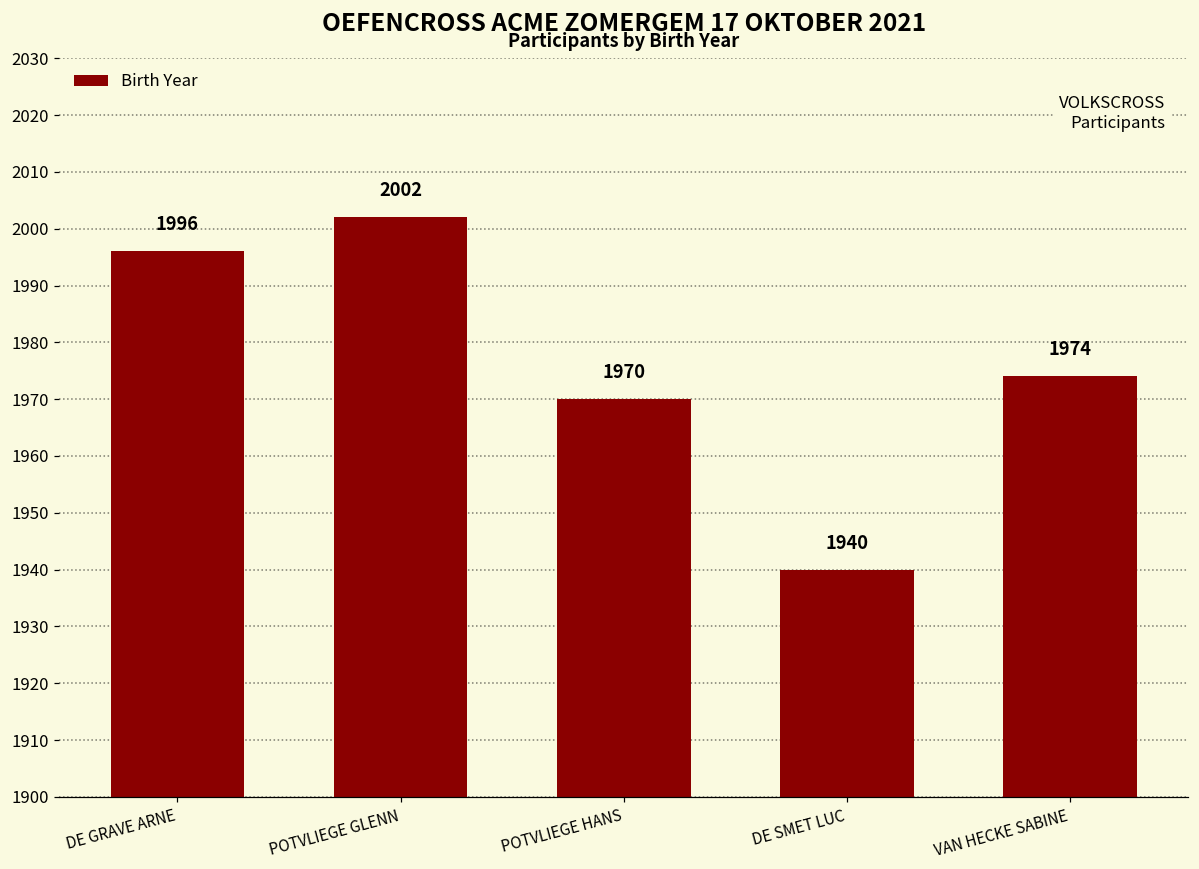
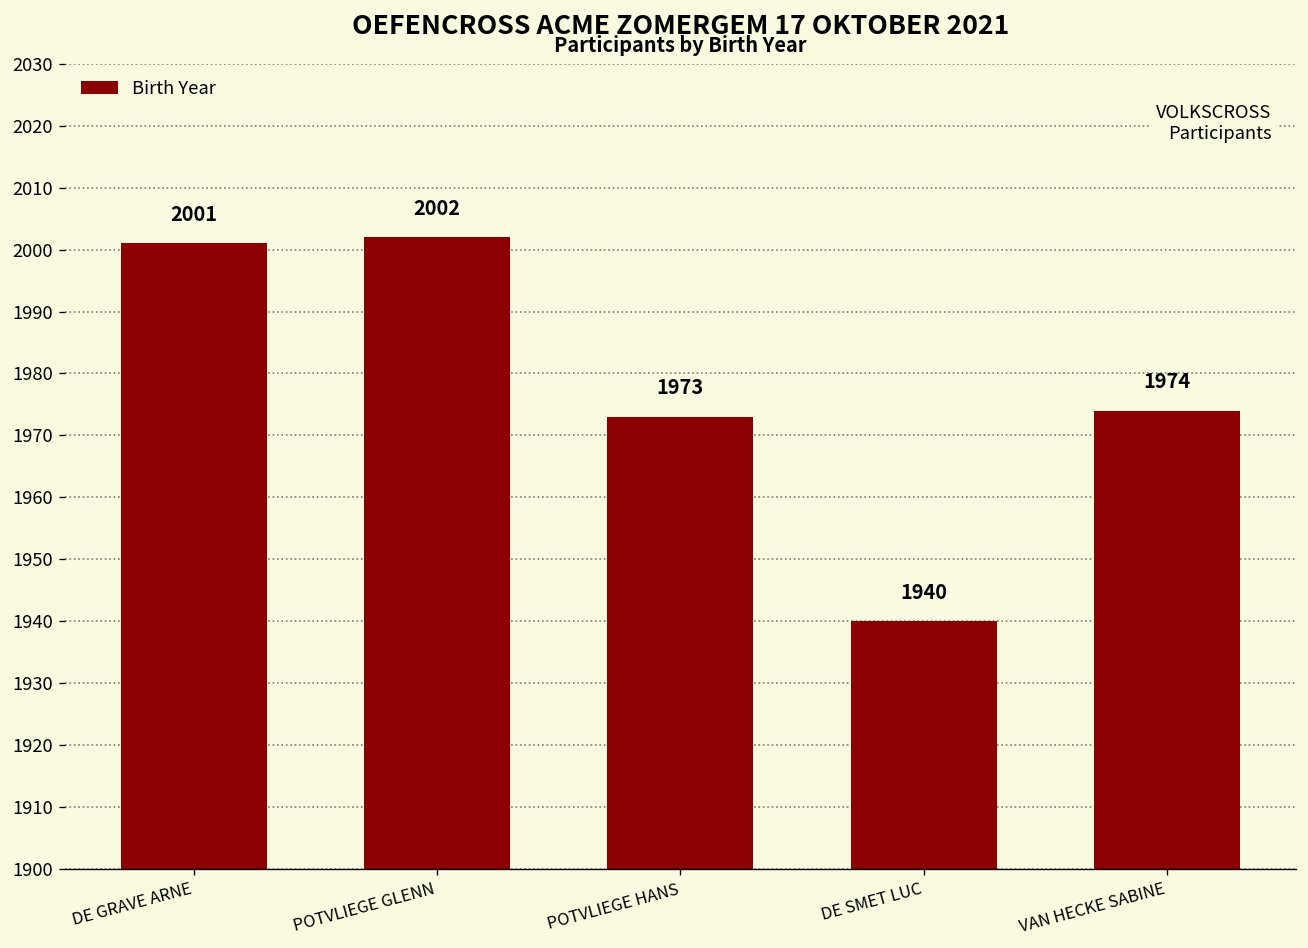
DE GRAVE ARNE: 1996 -> 2001
POTVLIEGE HANS: 1970 -> 1973
